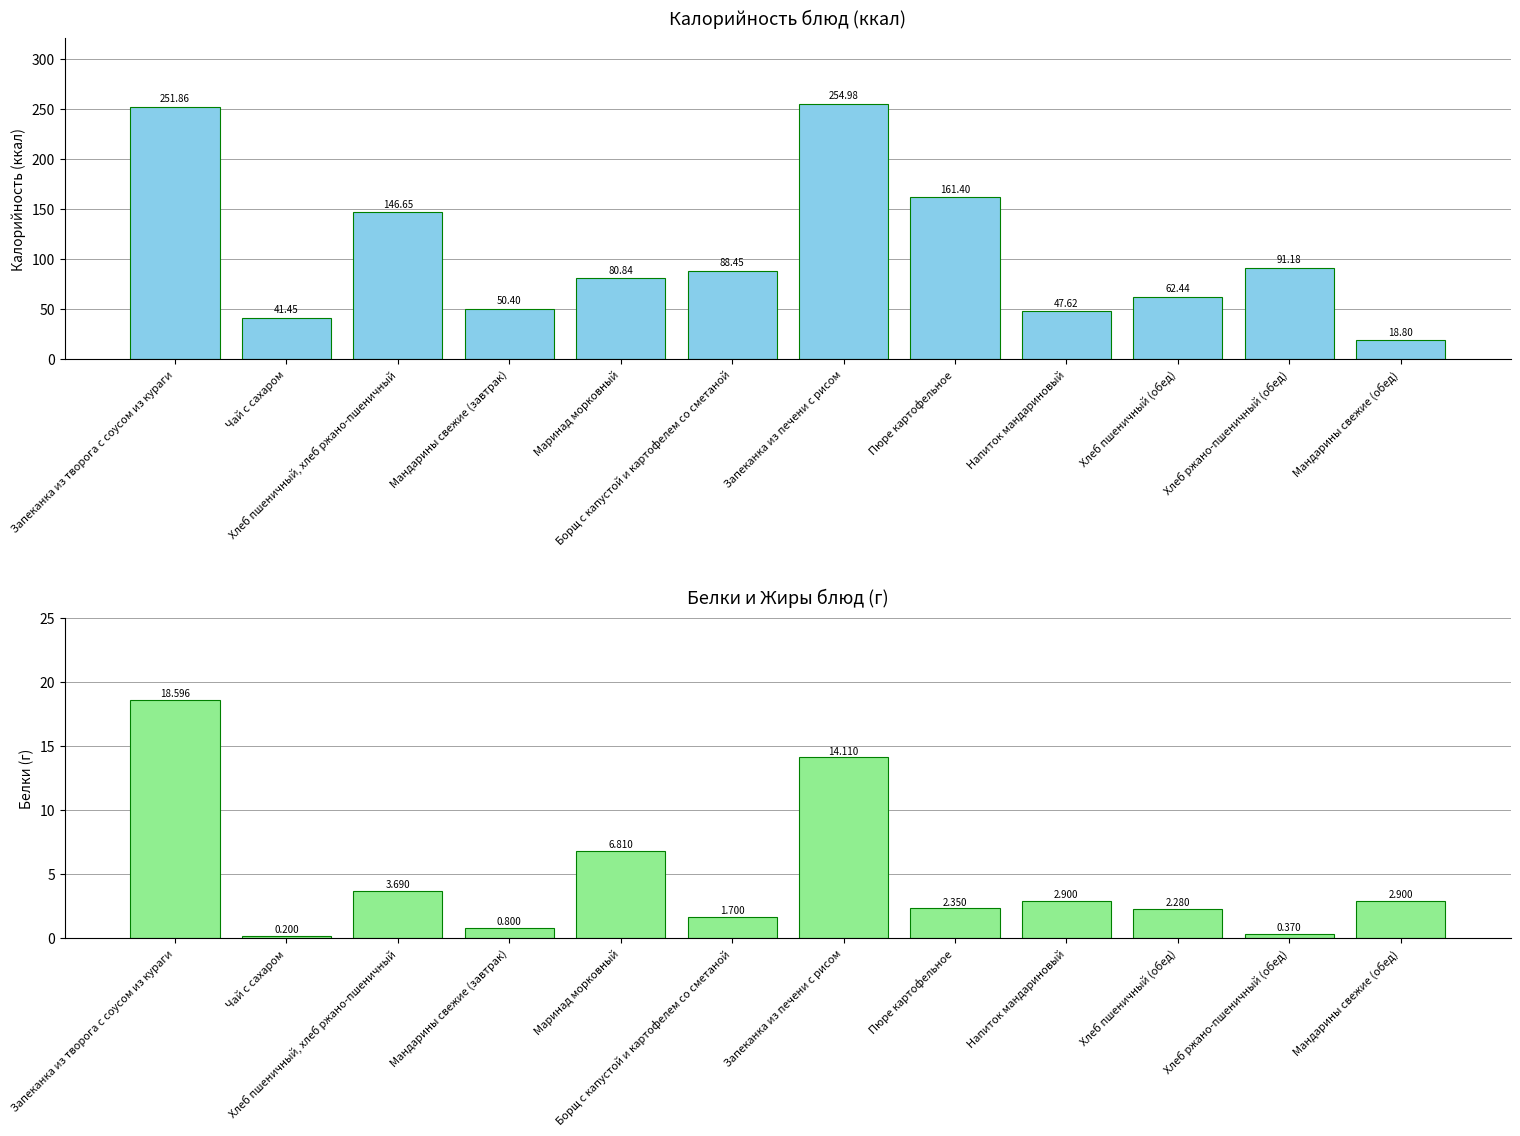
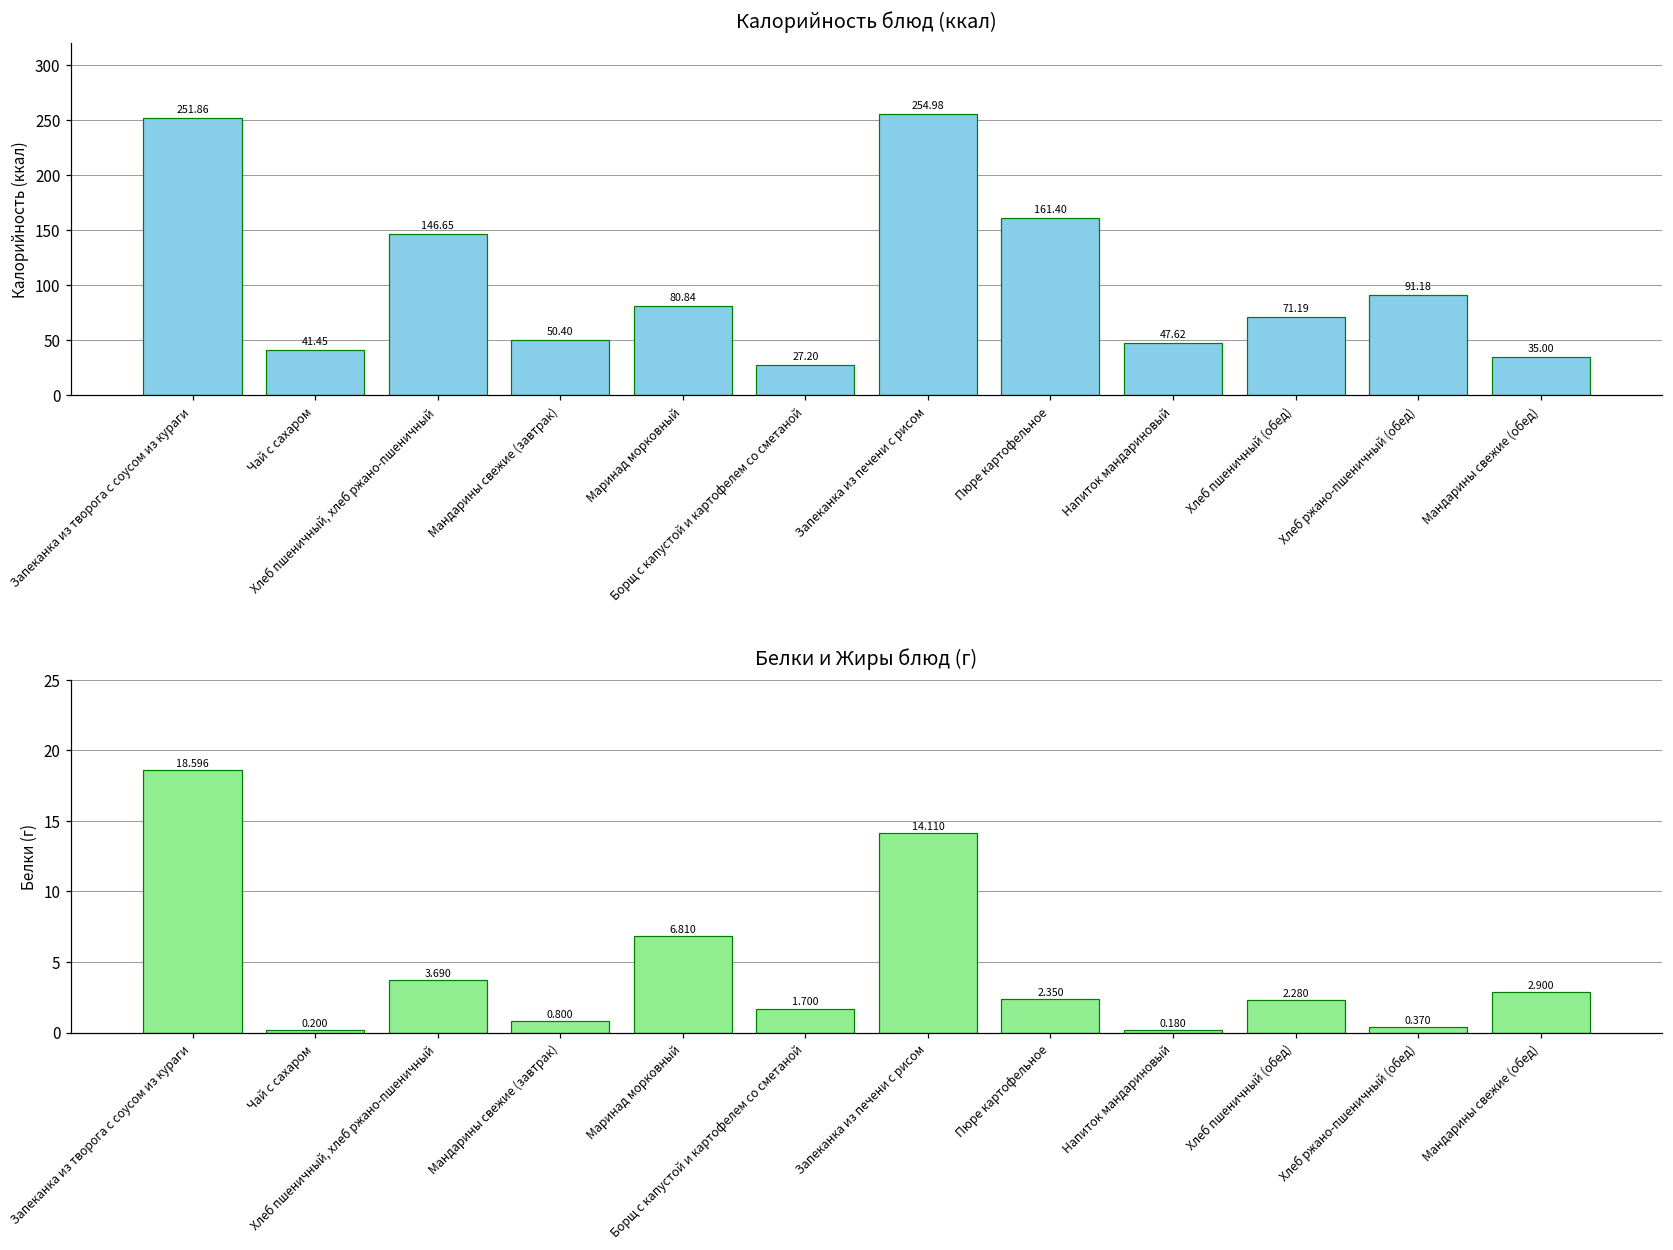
Калорийность блюд (ккал), Борщ с капустой и картофелем со сметаной: 88.45 -> 27.20
Калорийность блюд (ккал), Хлеб пшеничный (обед): 62.44 -> 71.19
Калорийность блюд (ккал), Мандарины свежие (обед): 18.80 -> 35.00
Белки и Жиры блюд (г), Напиток мандариновый: 2.900 -> 0.180
